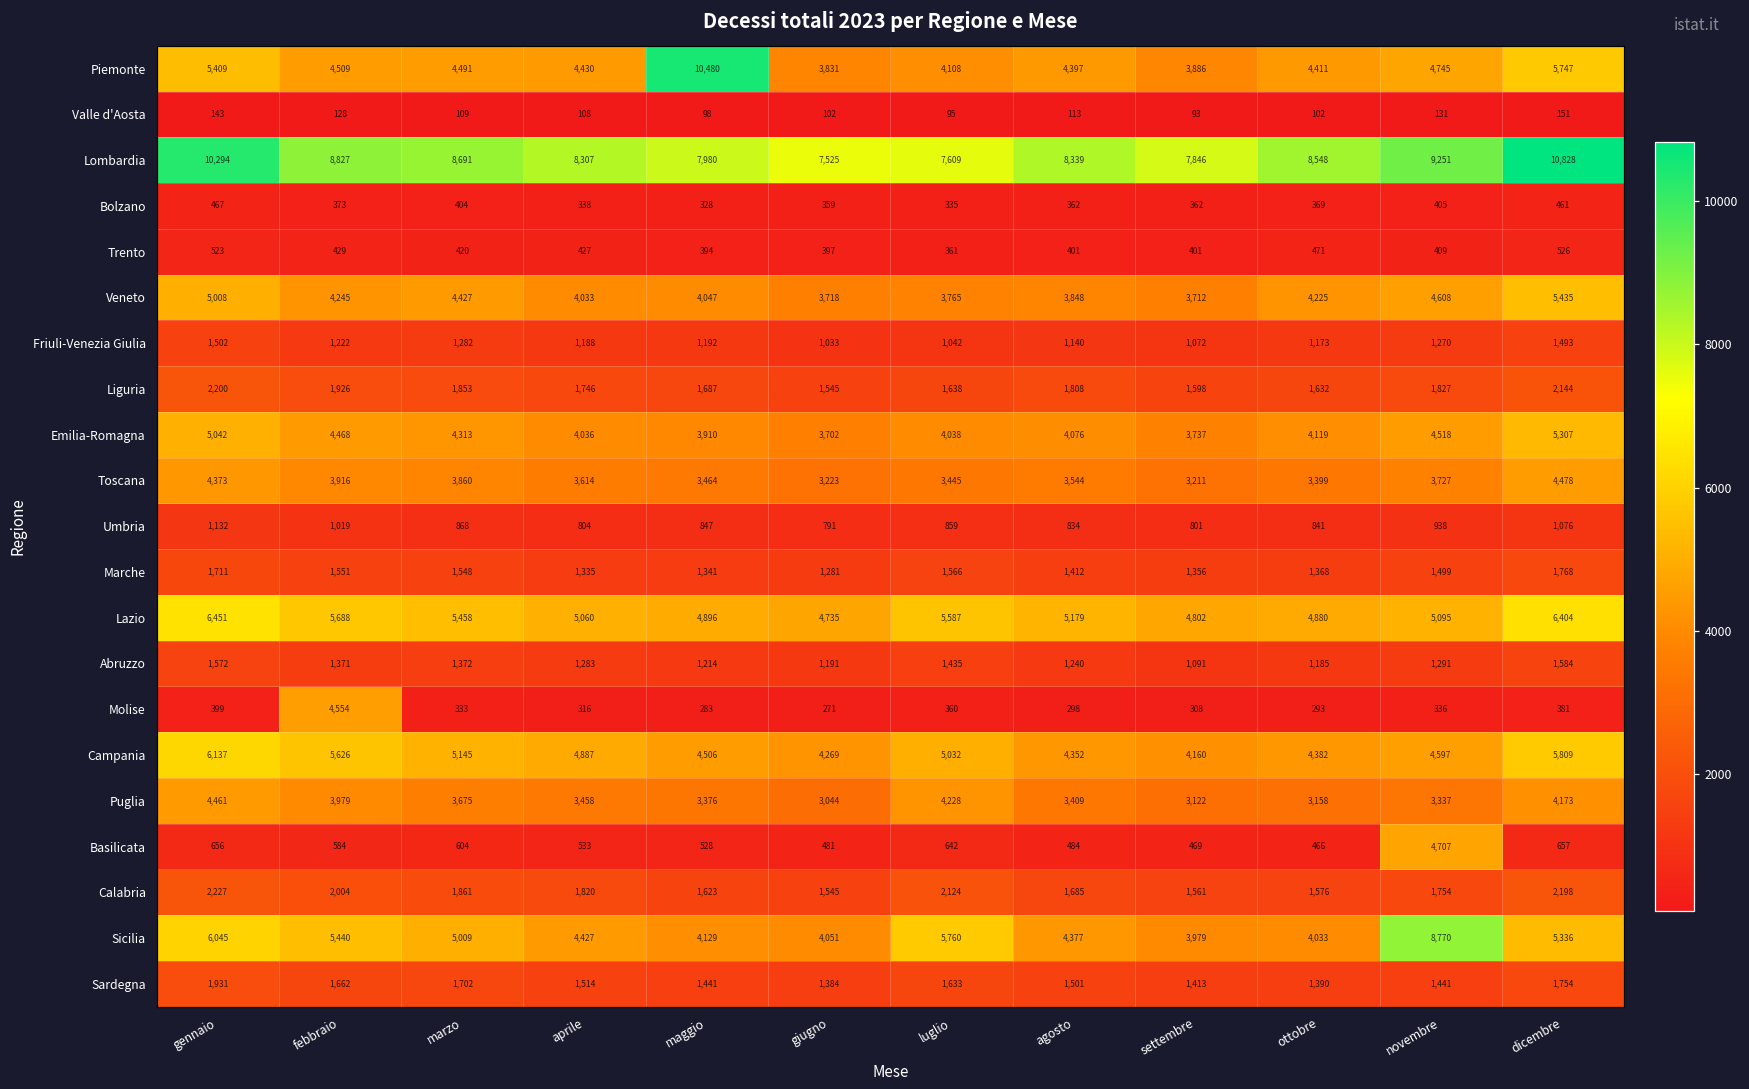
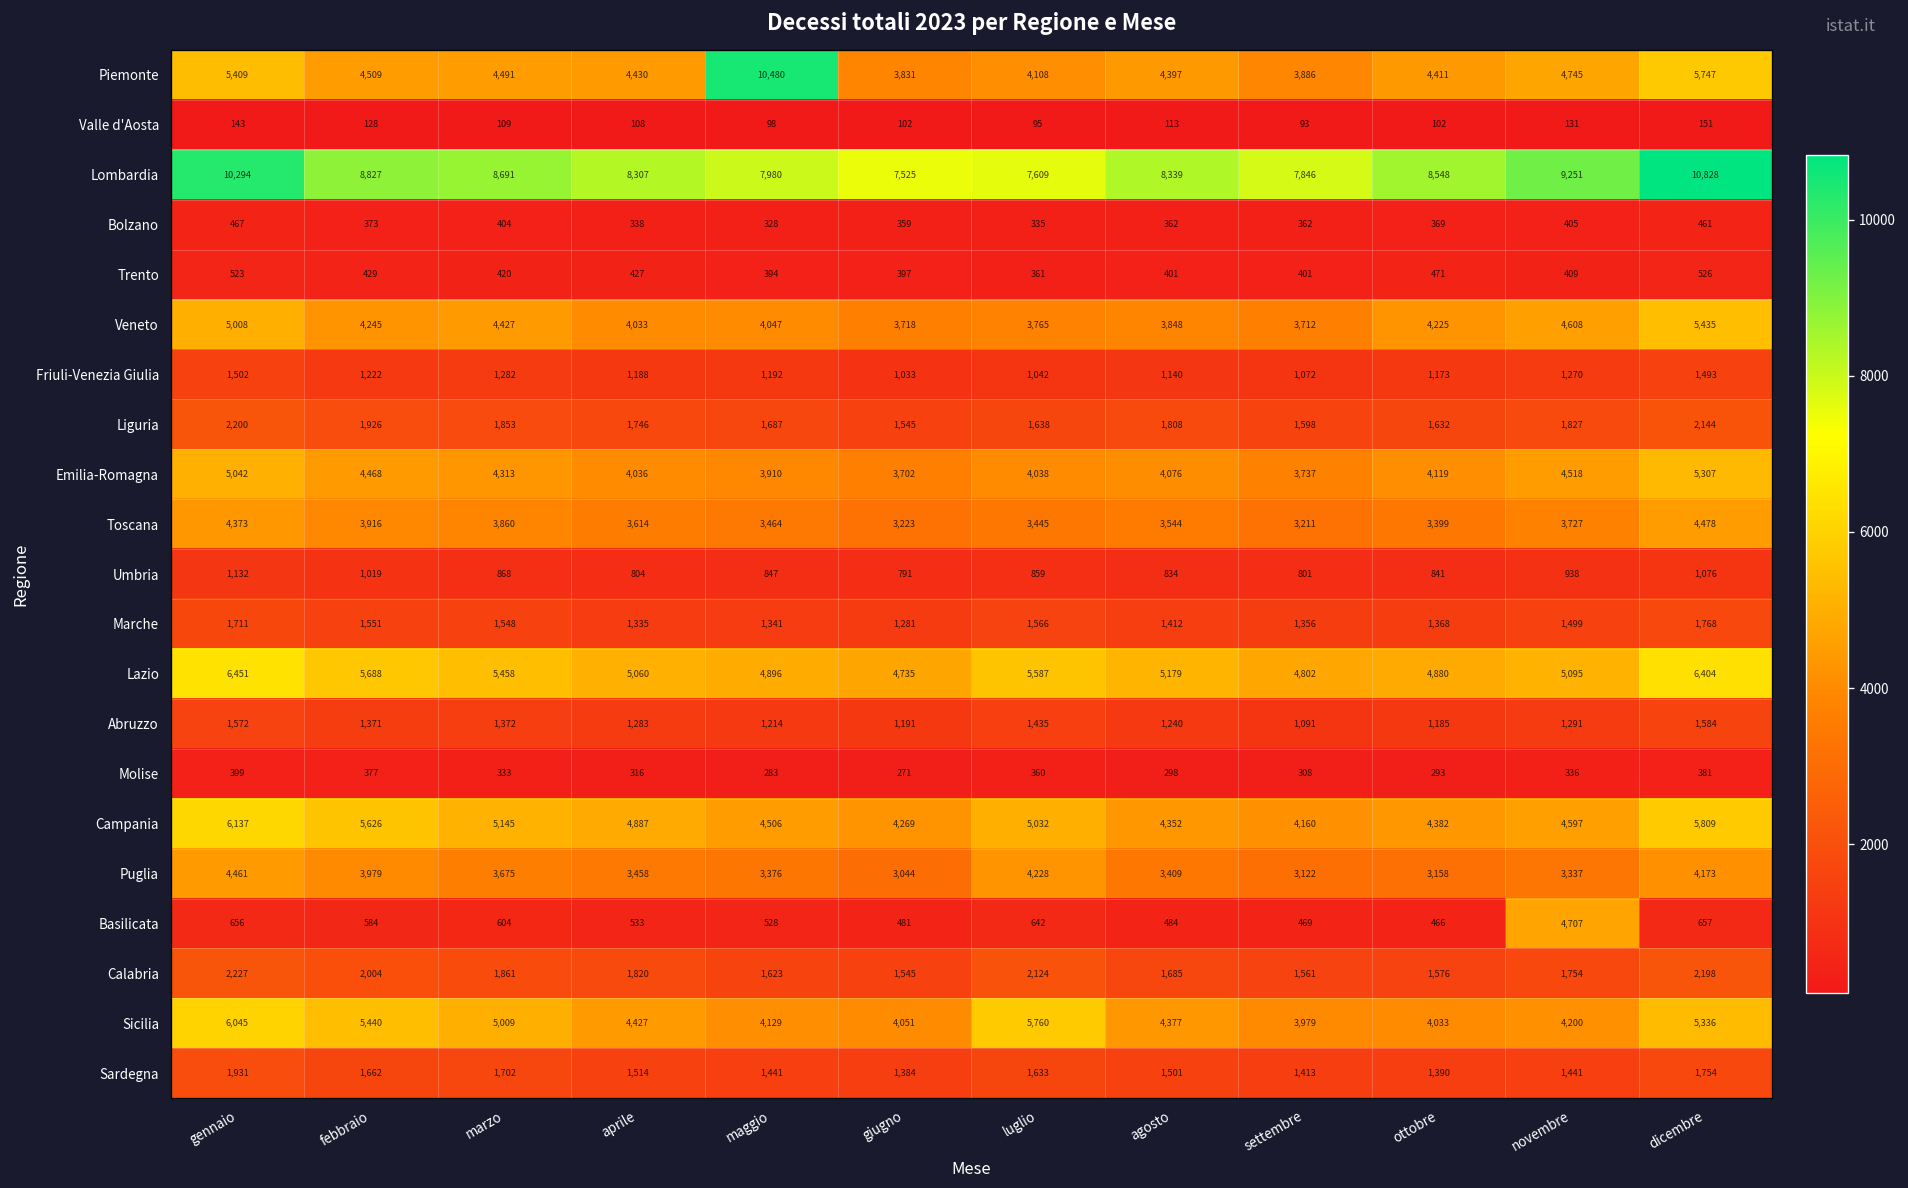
Molise, febbraio: 4,554 -> 377
Sicilia, novembre: 8,770 -> 4,200
